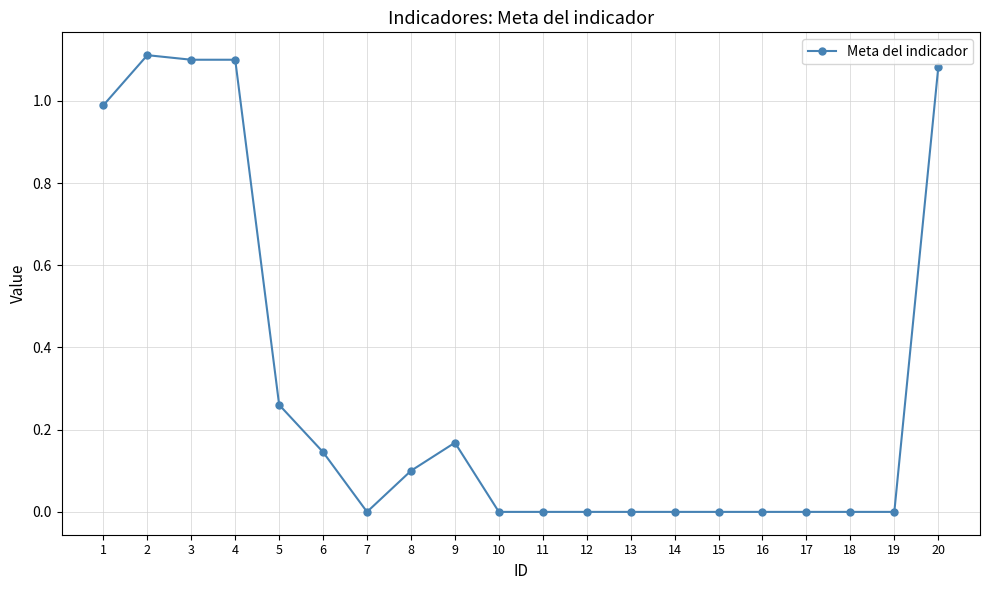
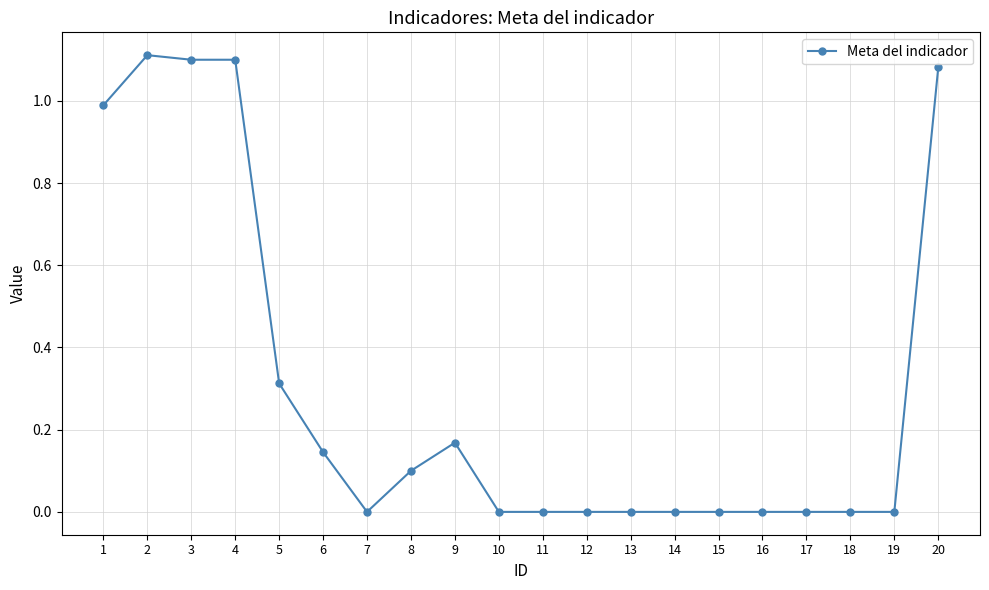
5: 0.26 -> 0.31
